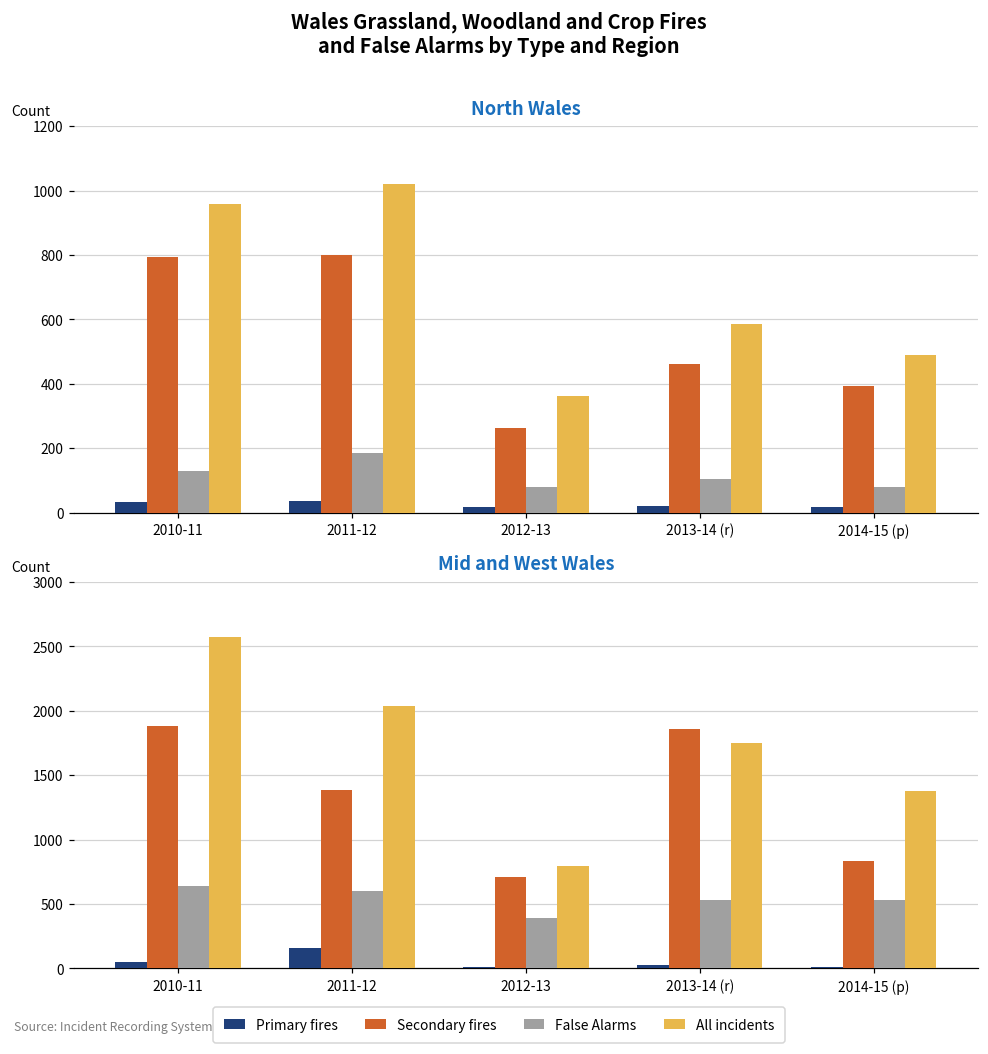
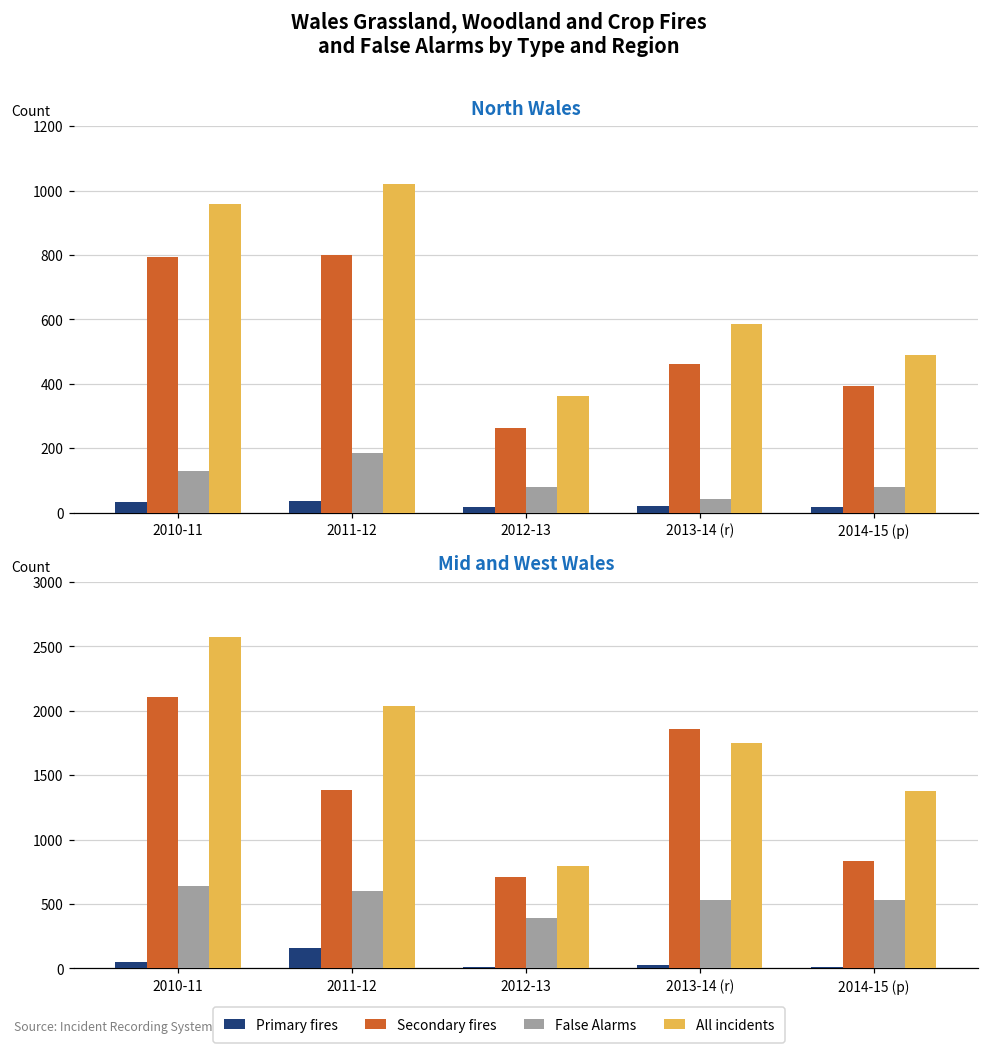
North Wales, False Alarms, 2013-14 (r): 110 -> 40
Mid and West Wales, Secondary fires, 2010-11: 1880 -> 2110
